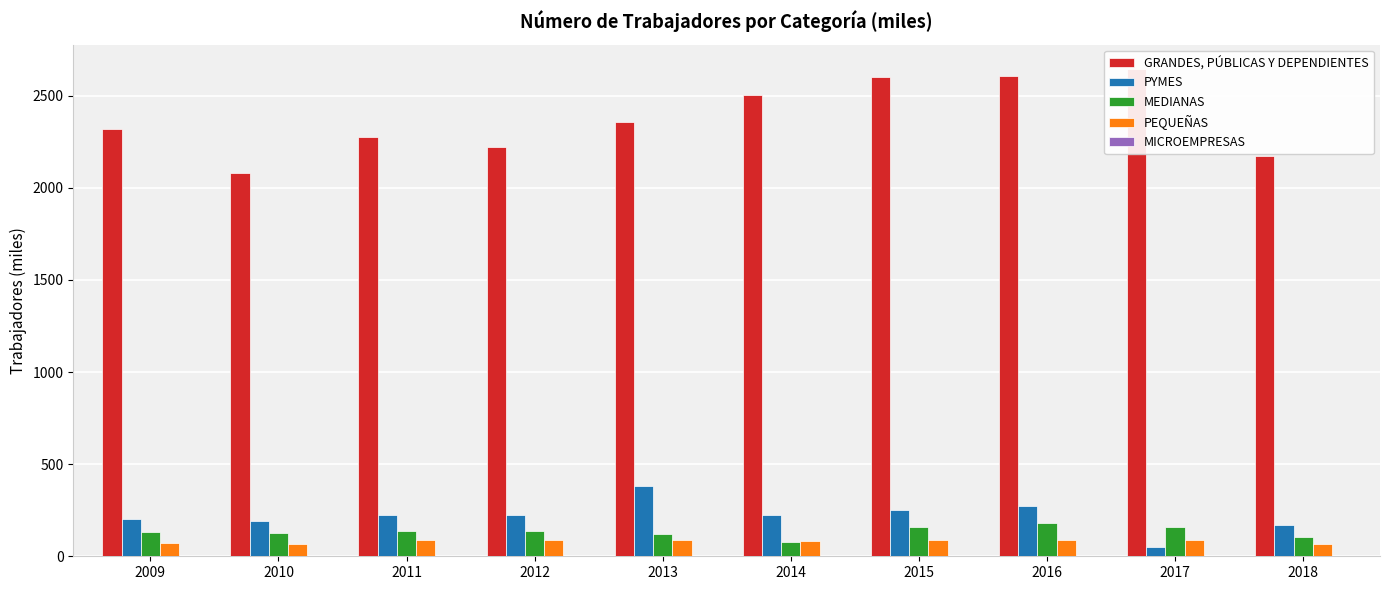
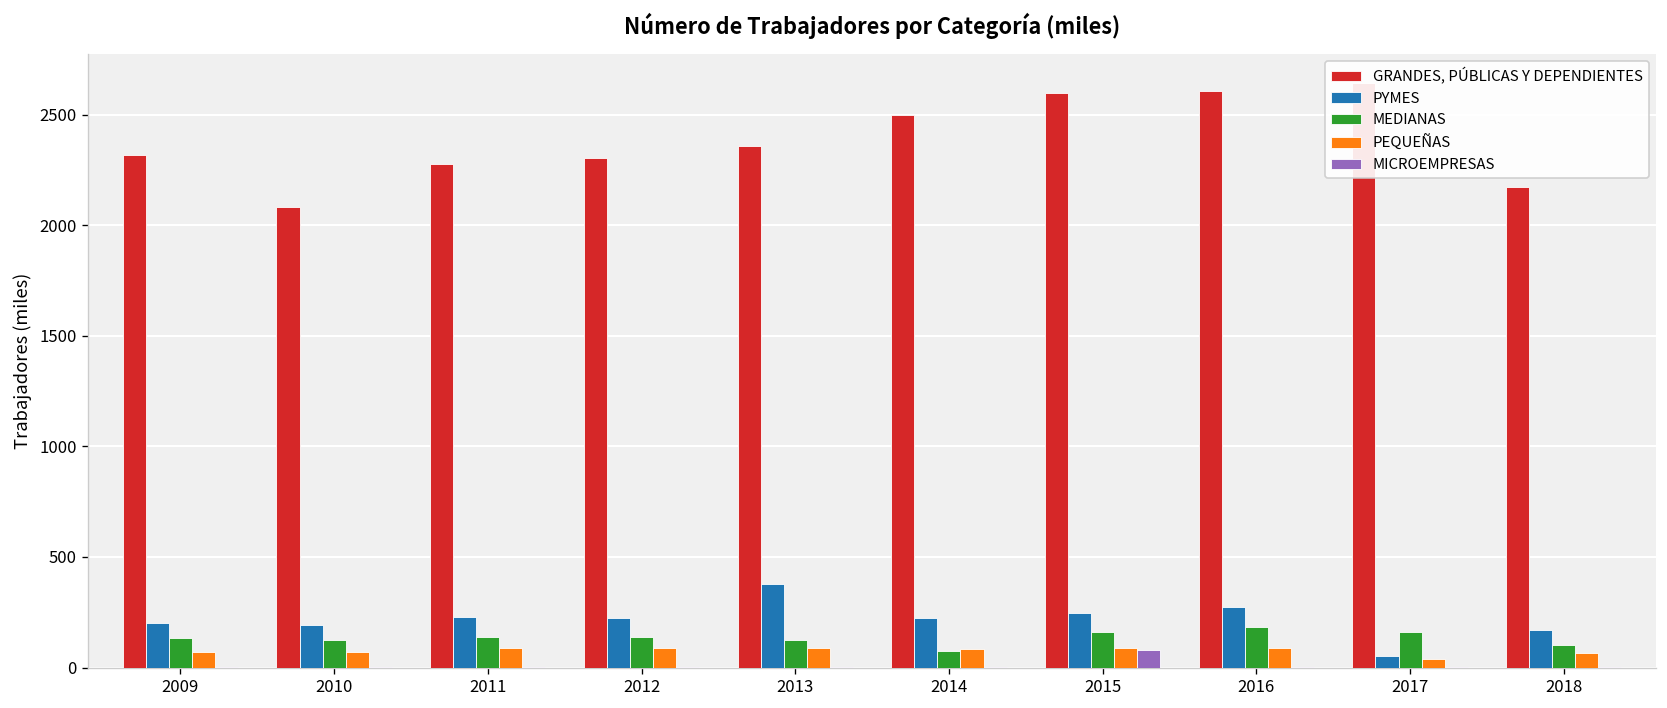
GRANDES, PÚBLICAS Y DEPENDIENTES, 2012: 2220 -> 2300
MICROEMPRESAS, 2015: 0 -> 80
PEQUEÑAS, 2017: 90 -> 40
